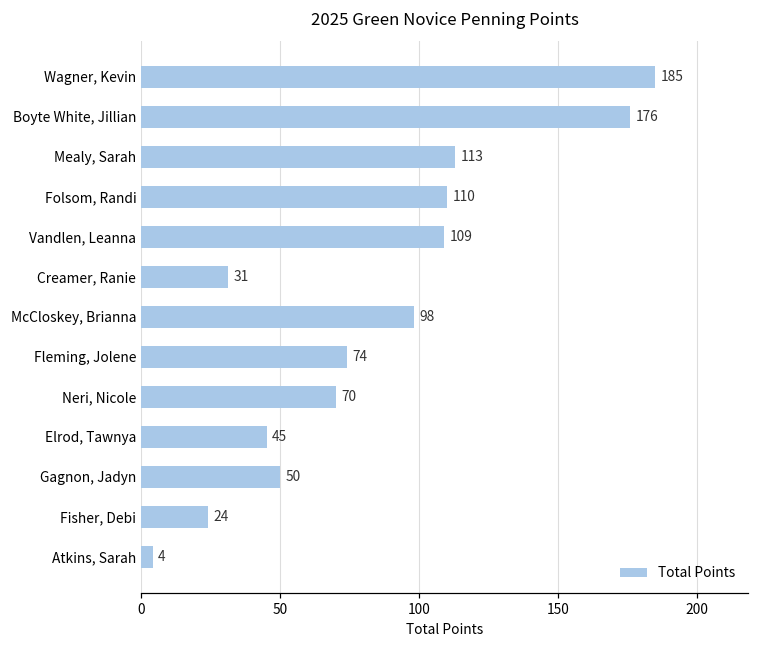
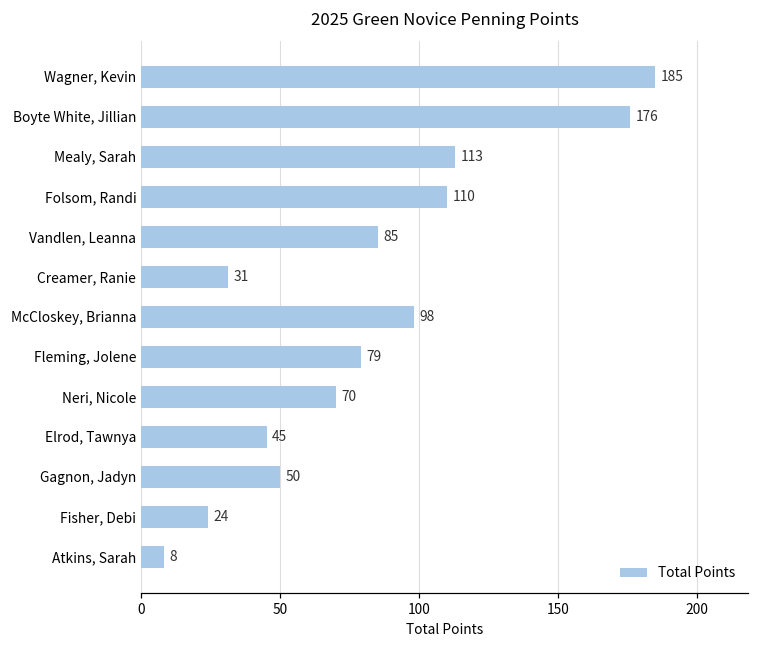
Vandlen, Leanna: 109 -> 85
Fleming, Jolene: 74 -> 79
Atkins, Sarah: 4 -> 8
